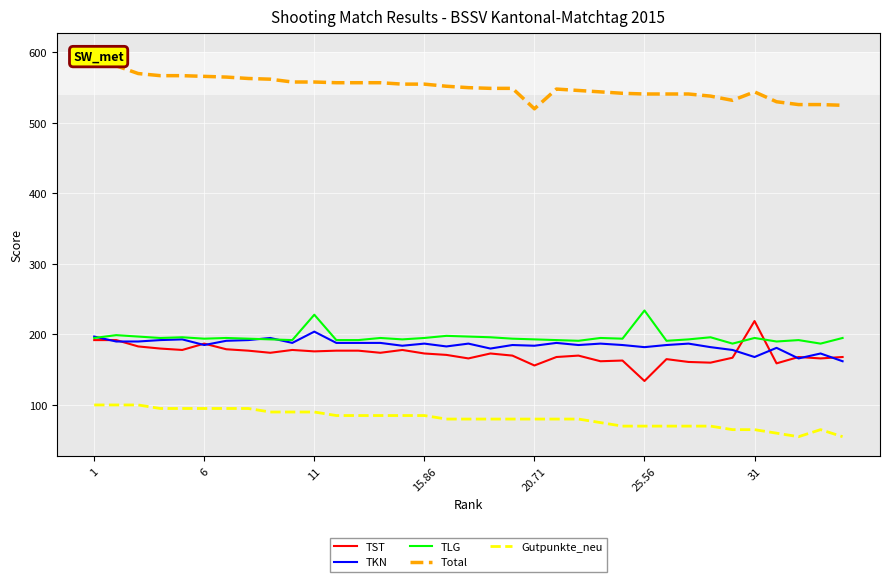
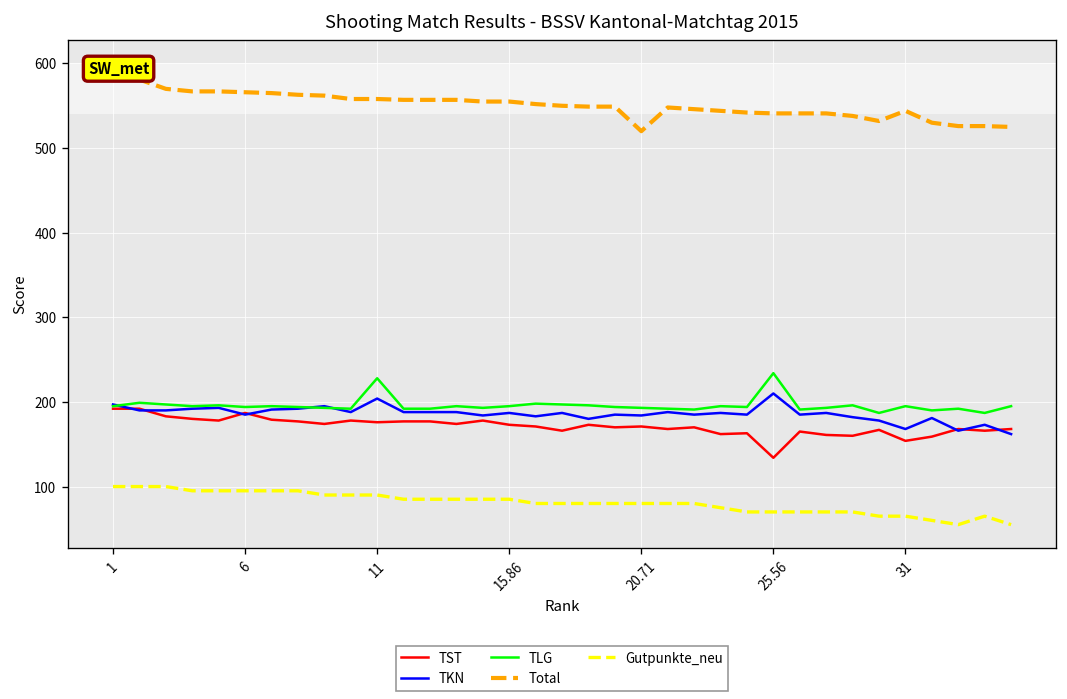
TST, 20.71: 160 -> 170
TKN, 25.56: 180 -> 210
TST, 31: 220 -> 150
